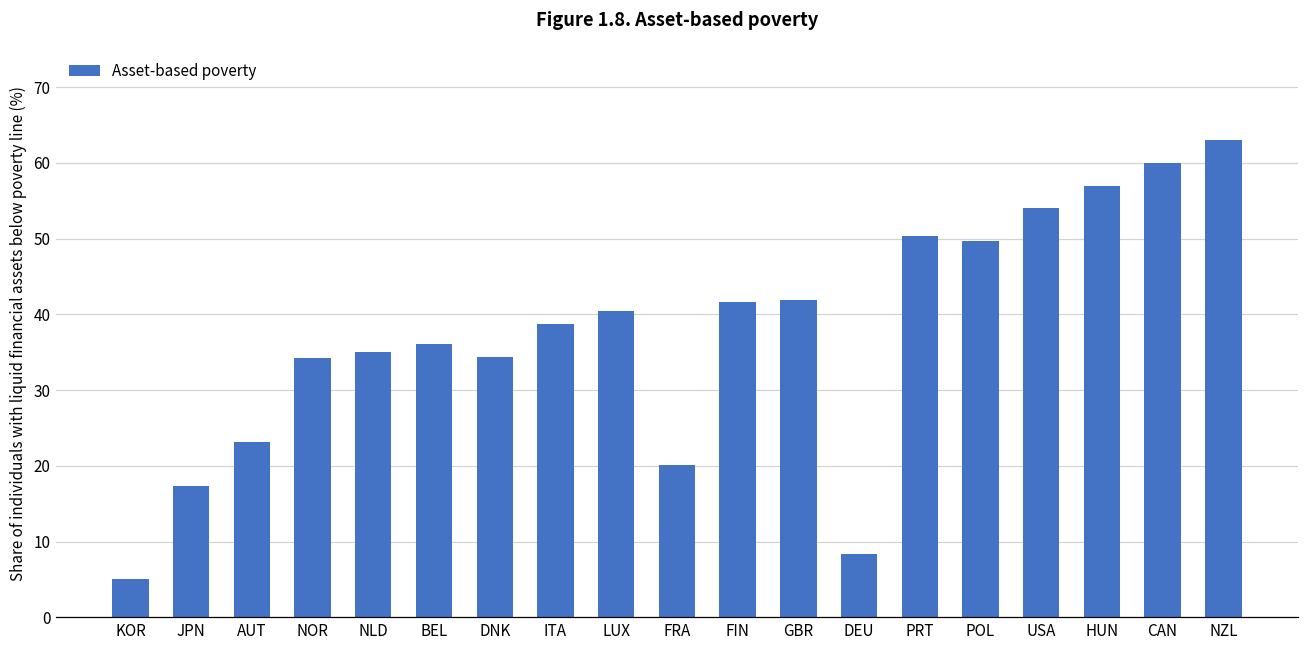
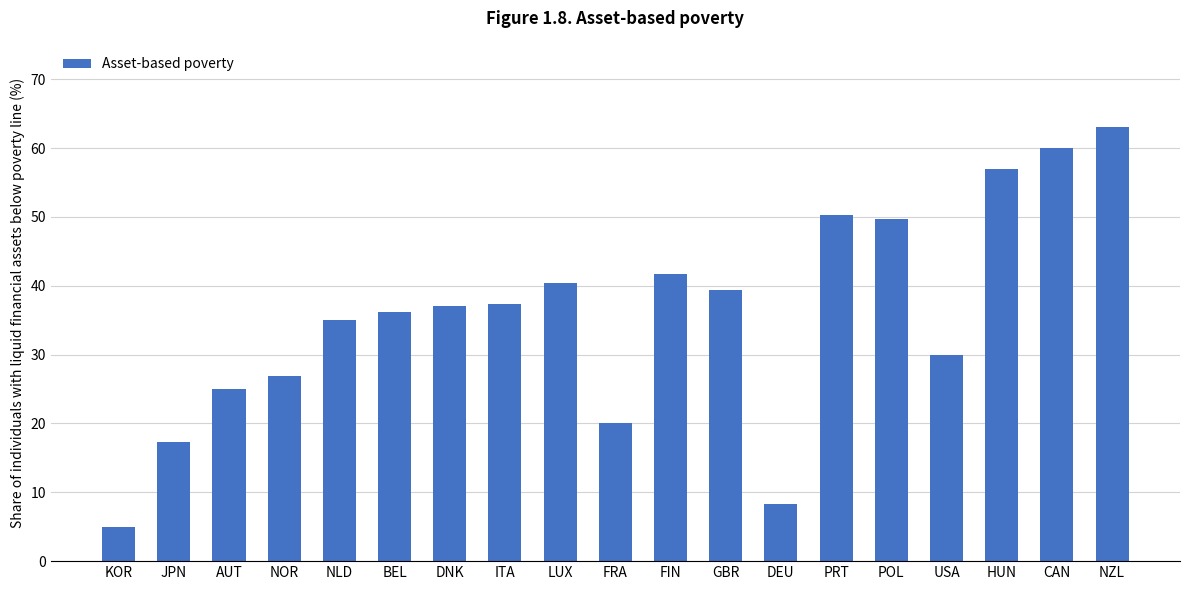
AUT: 23 -> 25
NOR: 34 -> 27
DNK: 34 -> 37
ITA: 39 -> 37
GBR: 42 -> 39
USA: 54 -> 30
